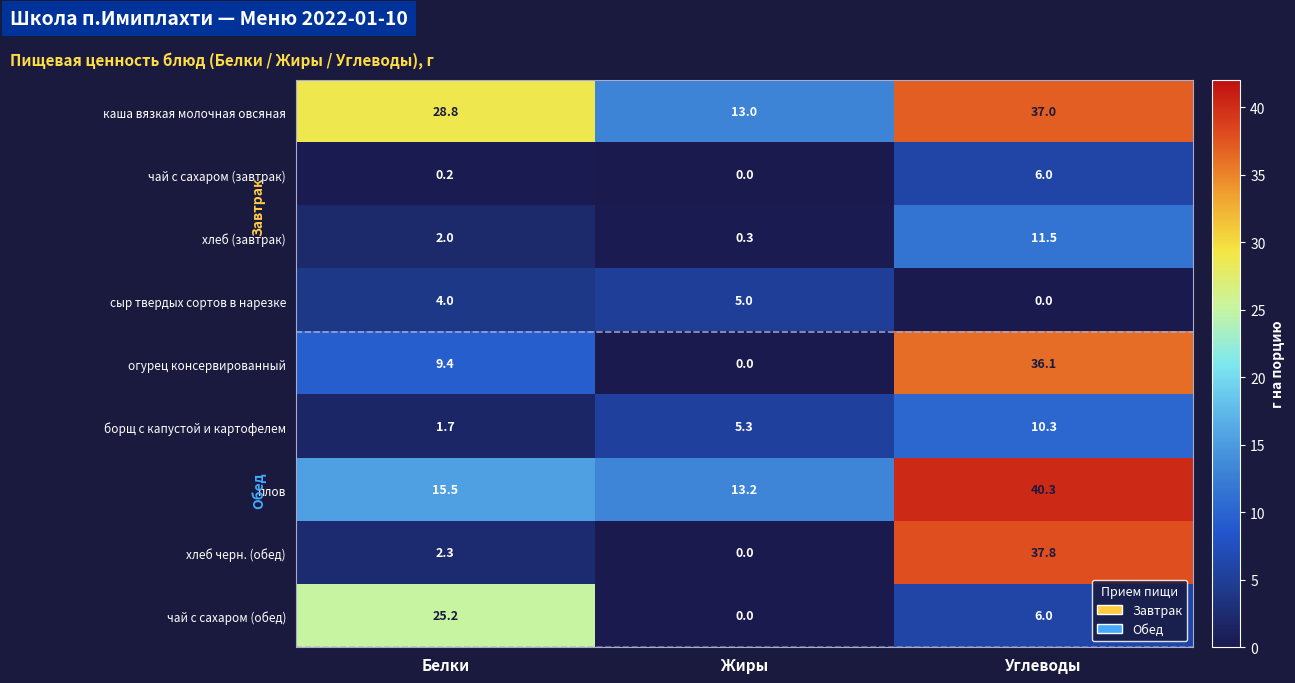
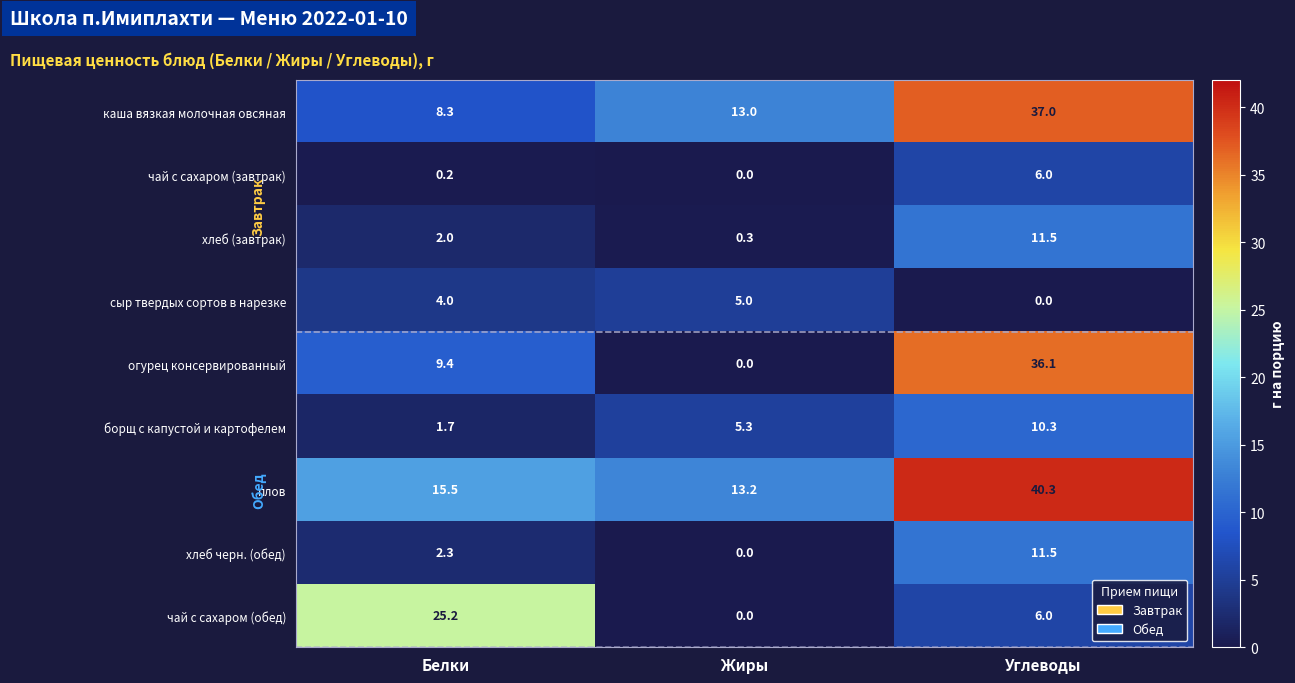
каша вязкая молочная овсяная, Белки: 28.8 -> 8.3
хлеб черн. (обед), Углеводы: 37.8 -> 11.5
